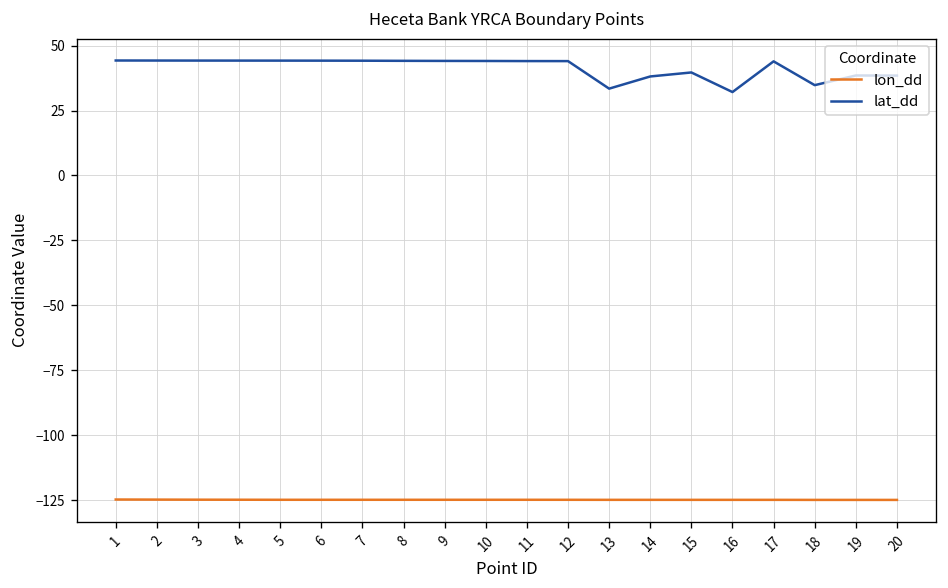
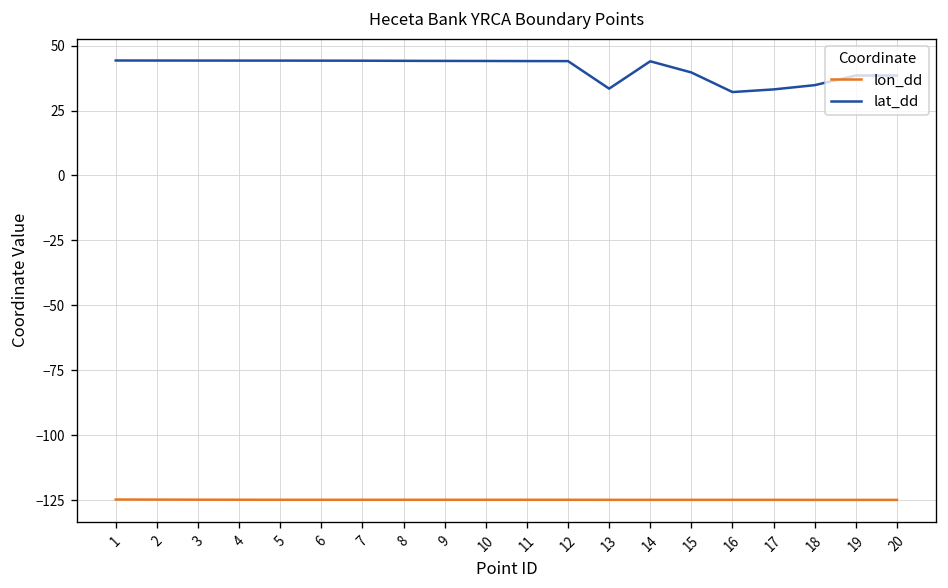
lat_dd, 14: 38 -> 44
lat_dd, 17: 44 -> 33
